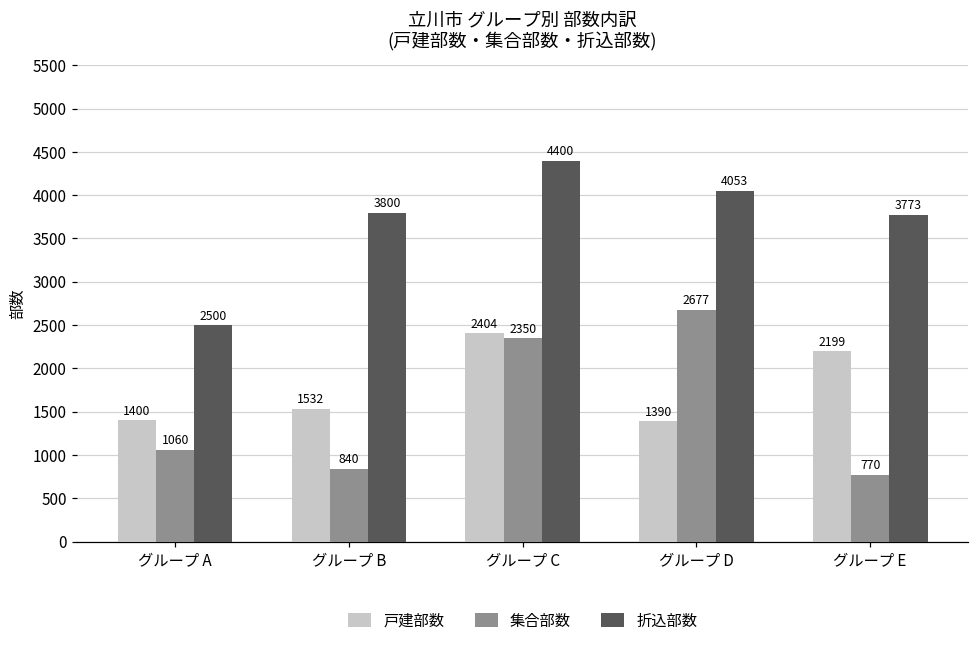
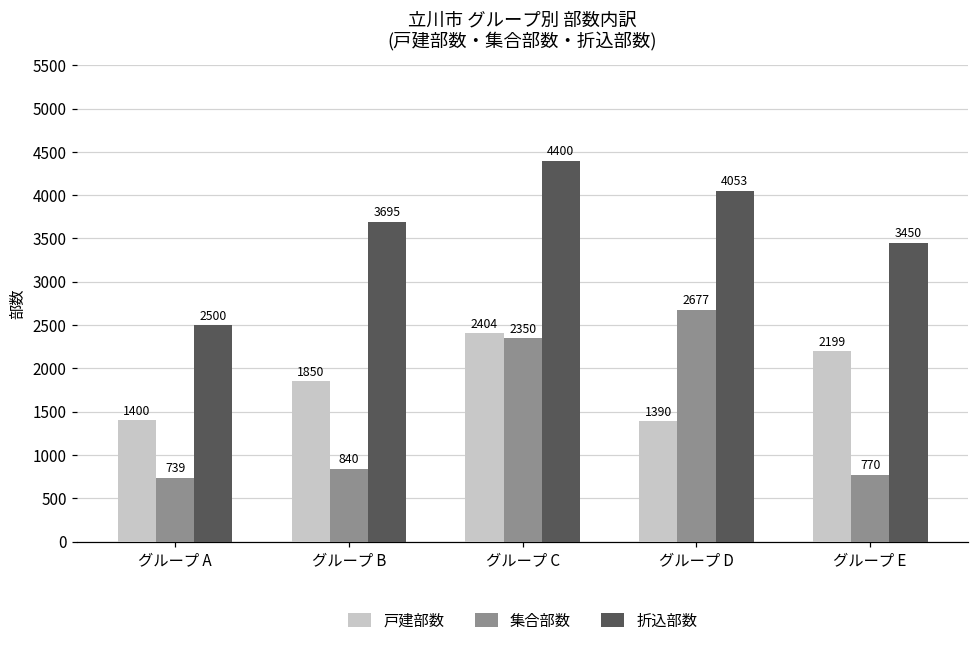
集合部数, グループ A: 1060 -> 739
戸建部数, グループ B: 1532 -> 1850
折込部数, グループ B: 3800 -> 3695
折込部数, グループ E: 3773 -> 3450
